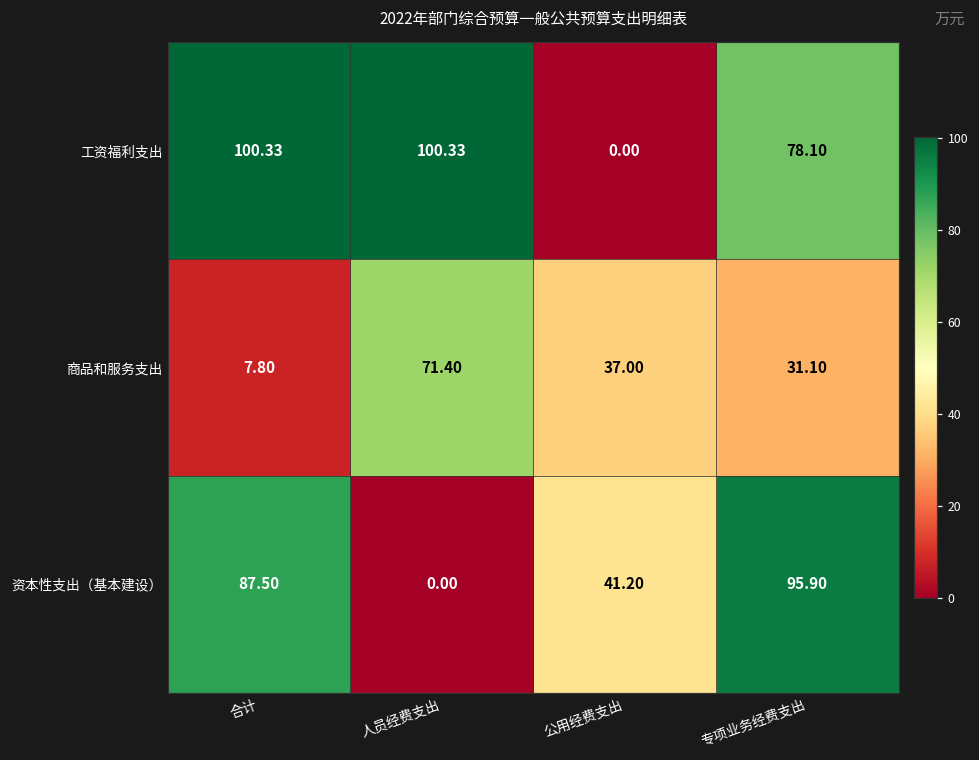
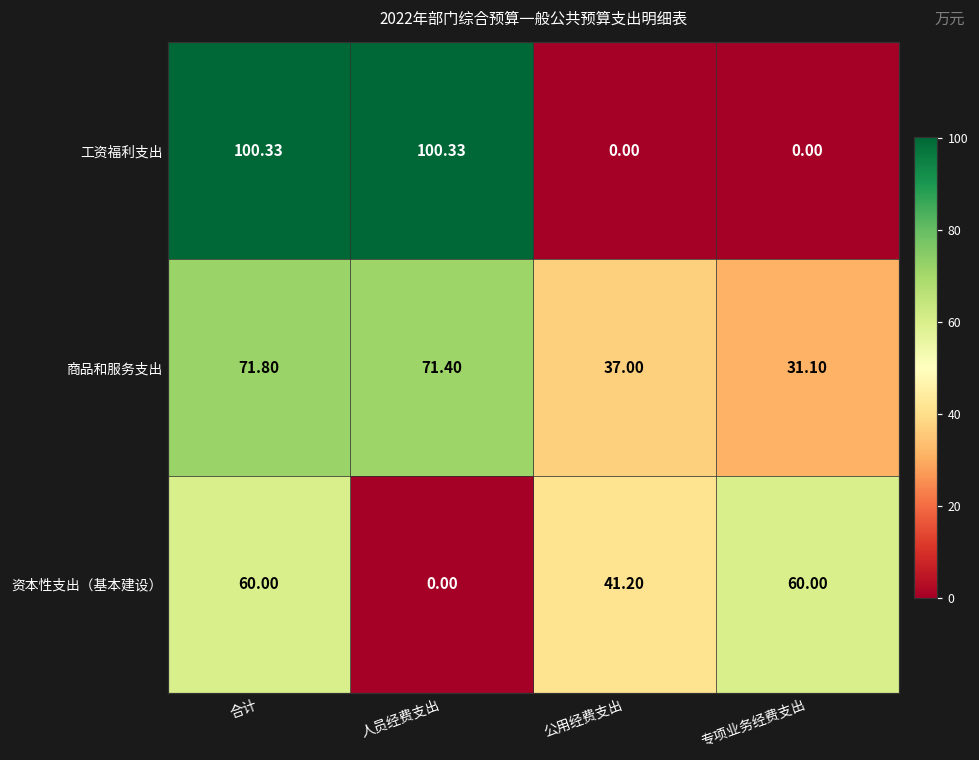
工资福利支出, 专项业务经费支出: 78.10 -> 0.00
商品和服务支出, 合计: 7.80 -> 71.80
资本性支出（基本建设）, 合计: 87.50 -> 60.00
资本性支出（基本建设）, 专项业务经费支出: 95.90 -> 60.00
